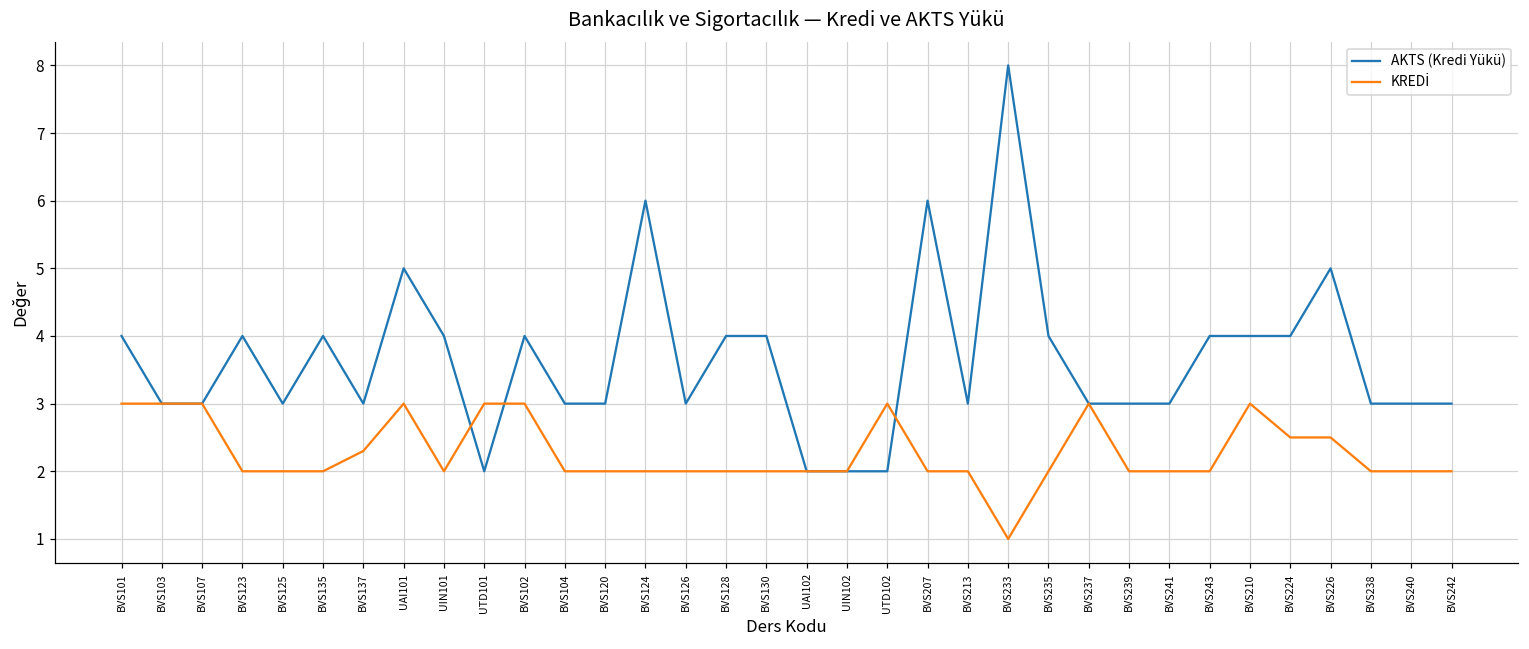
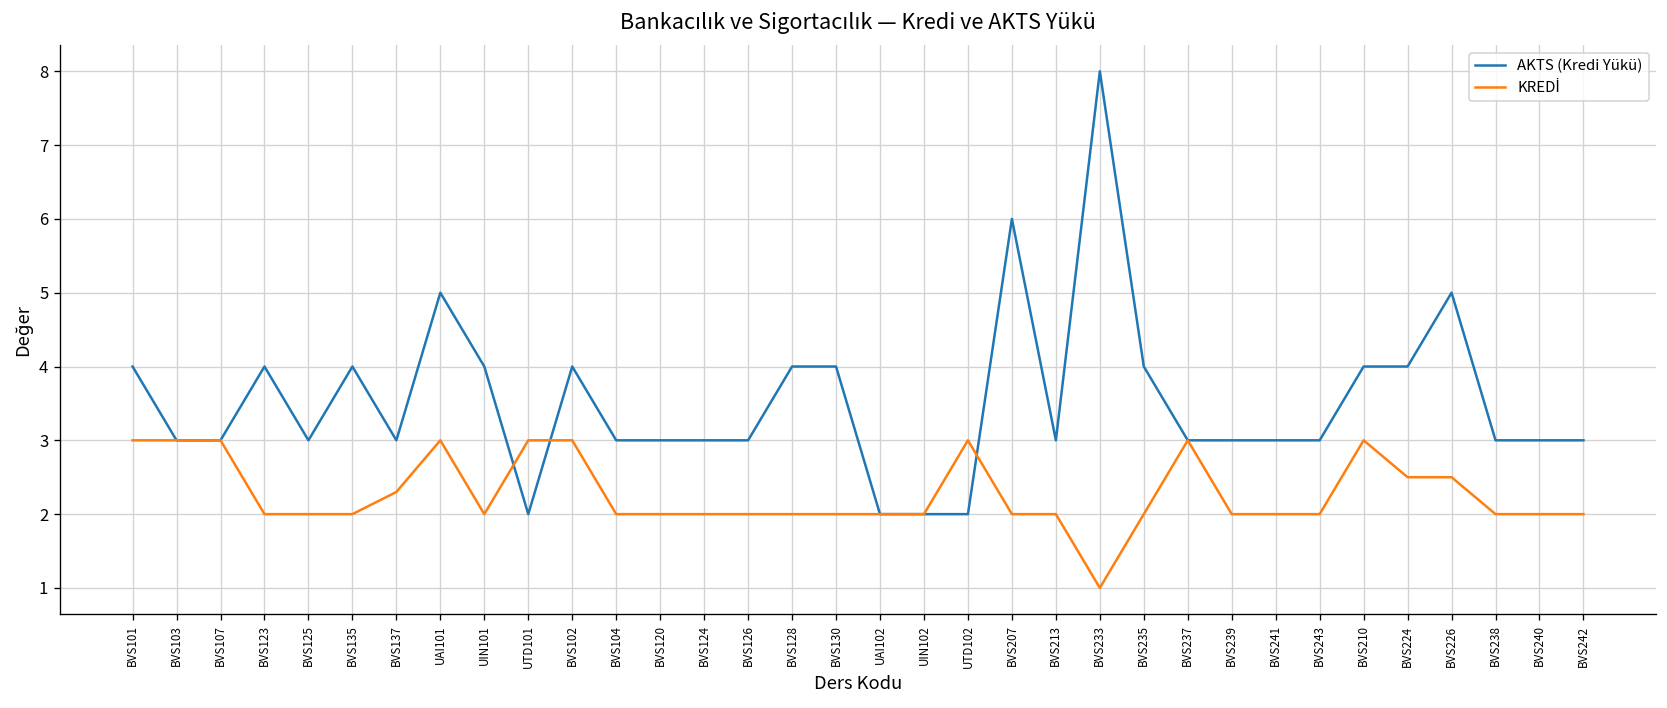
AKTS (Kredi Yükü), BVS124: 6 -> 3
AKTS (Kredi Yükü), BVS243: 4 -> 3
